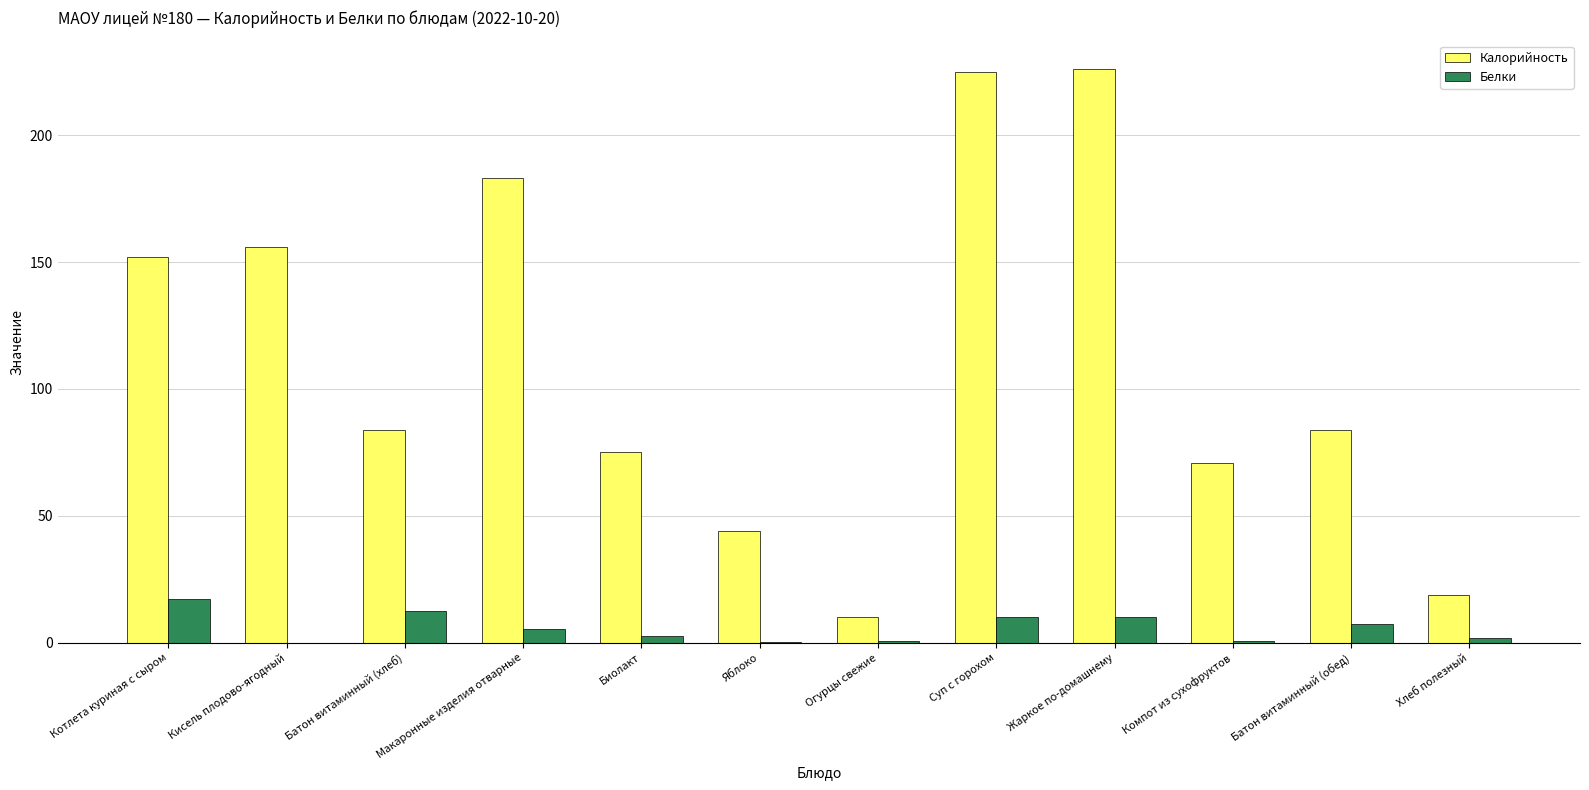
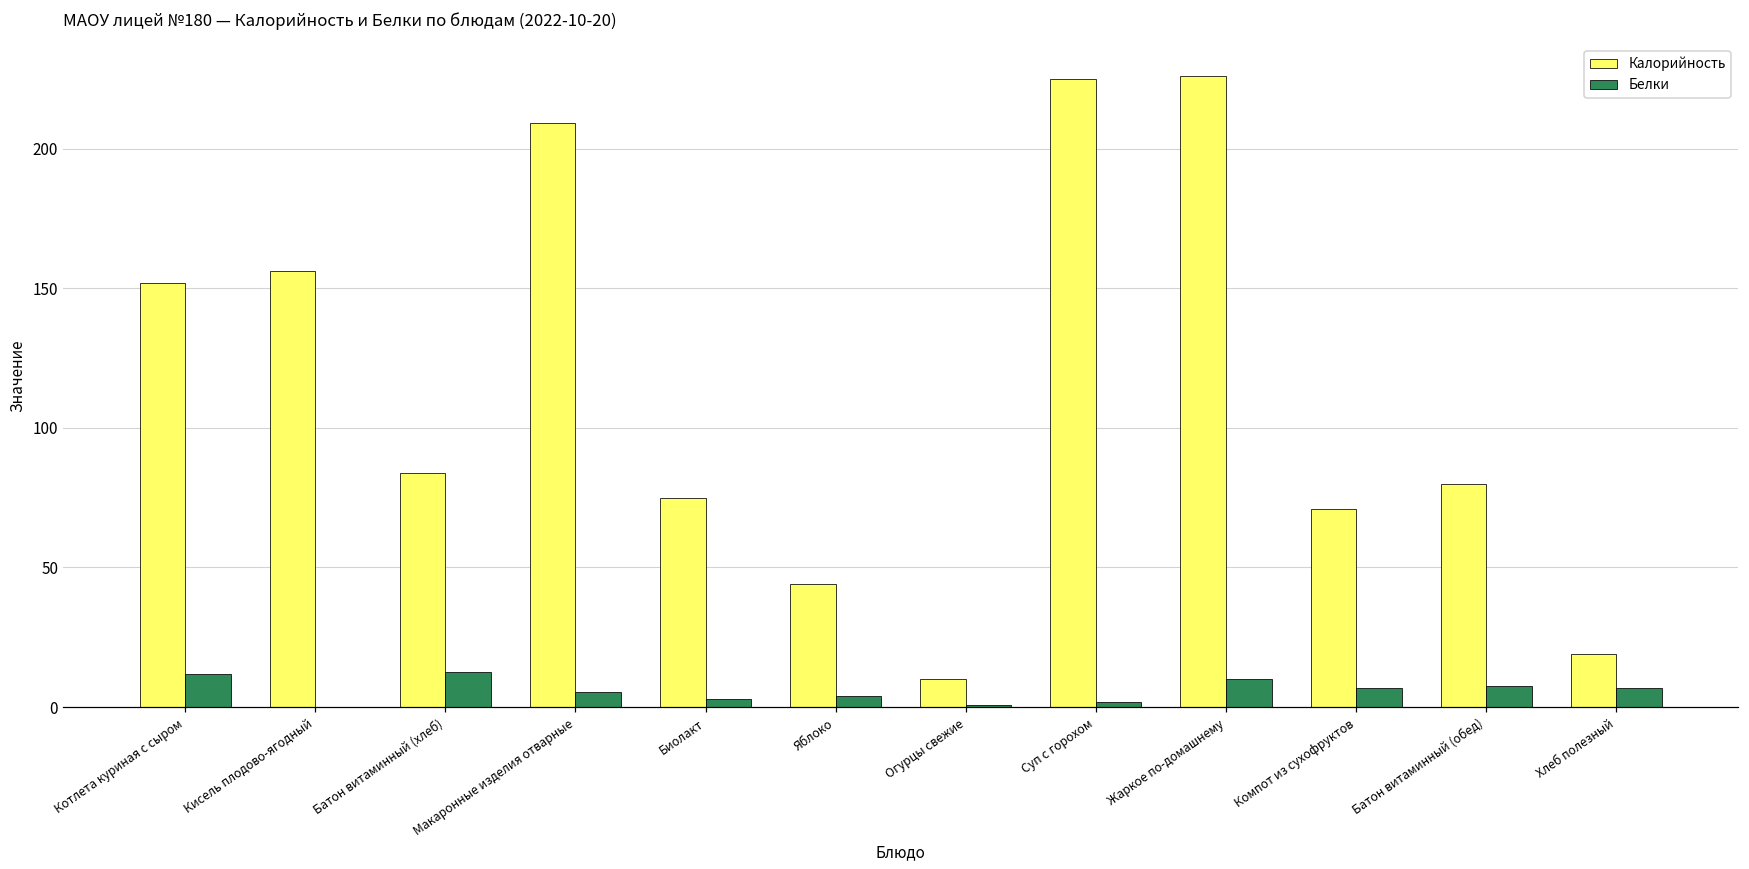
Белки, Котлета куриная с сыром: 17 -> 12
Калорийность, Макаронные изделия отварные: 183 -> 209
Белки, Яблоко: 1 -> 4
Белки, Суп с горохом: 10 -> 2
Белки, Компот из сухофруктов: 1 -> 7
Калорийность, Батон витаминный (обед): 84 -> 80
Белки, Хлеб полезный: 2 -> 7
